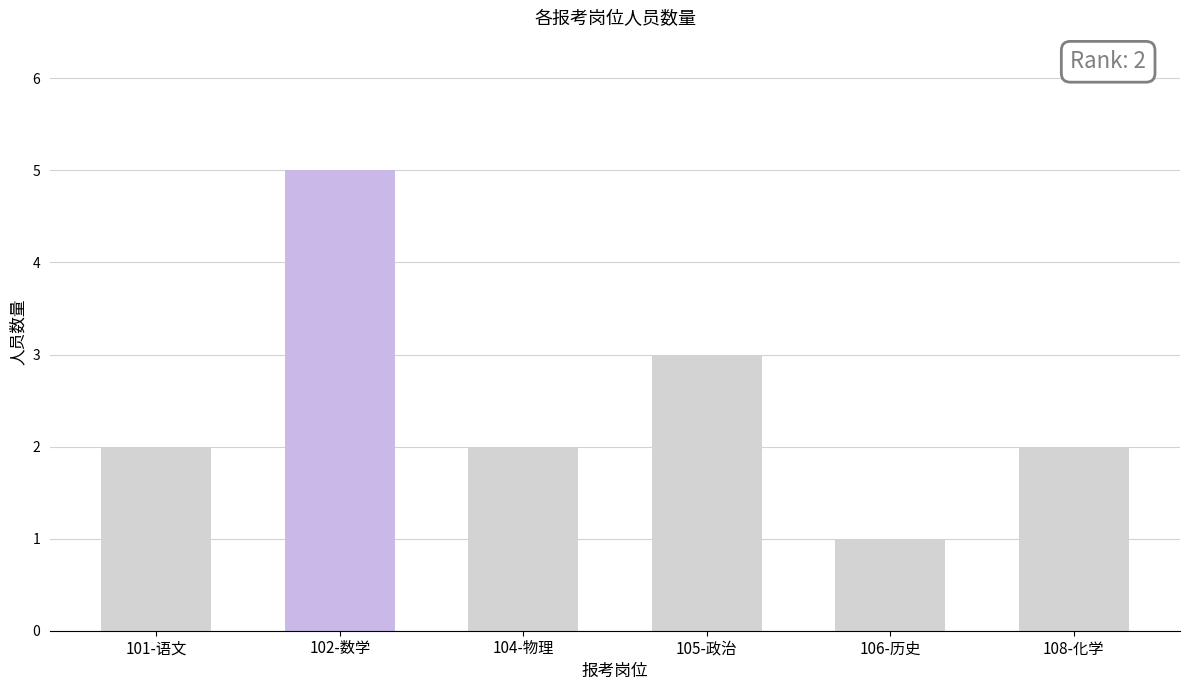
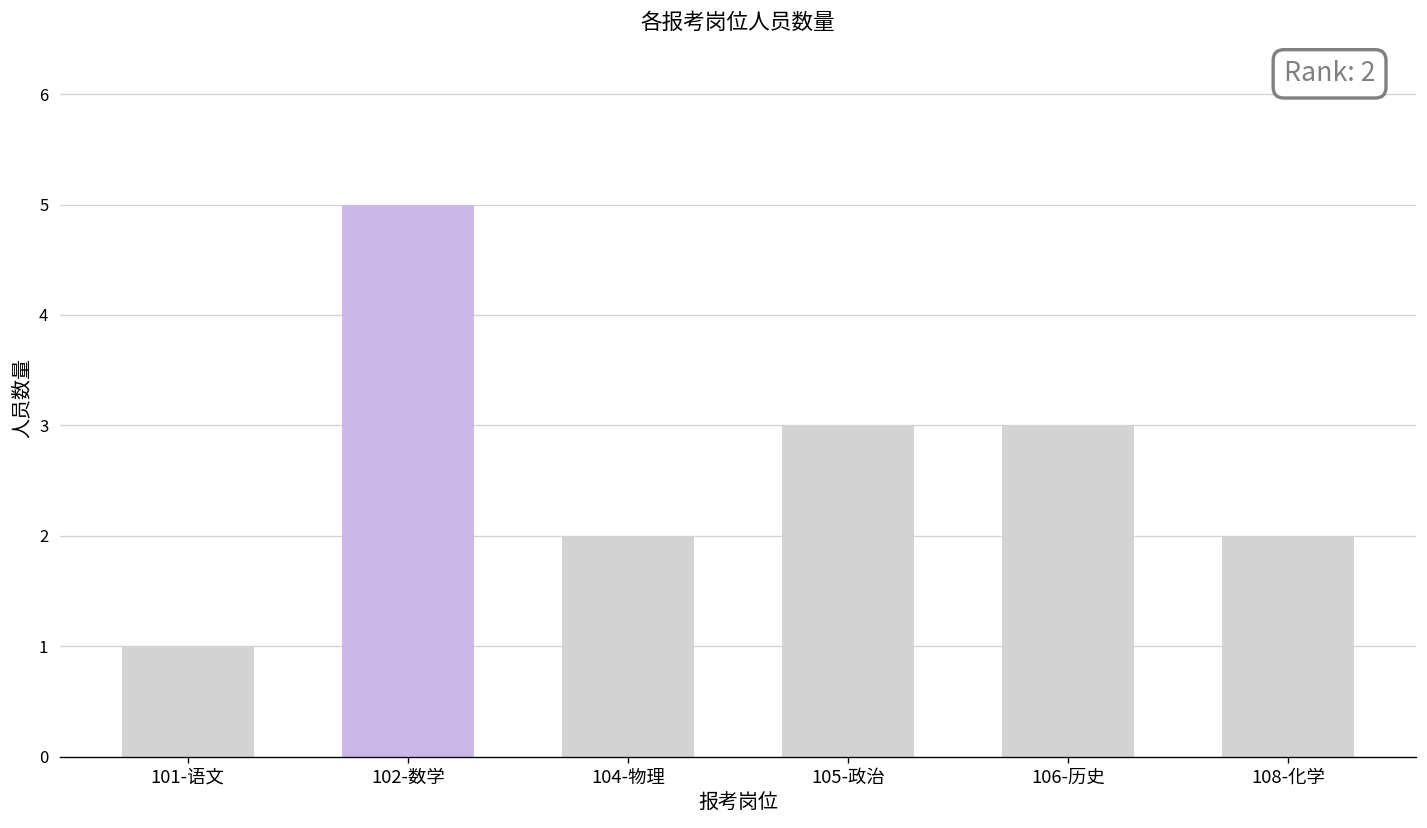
101-语文: 2 -> 1
106-历史: 1 -> 3
